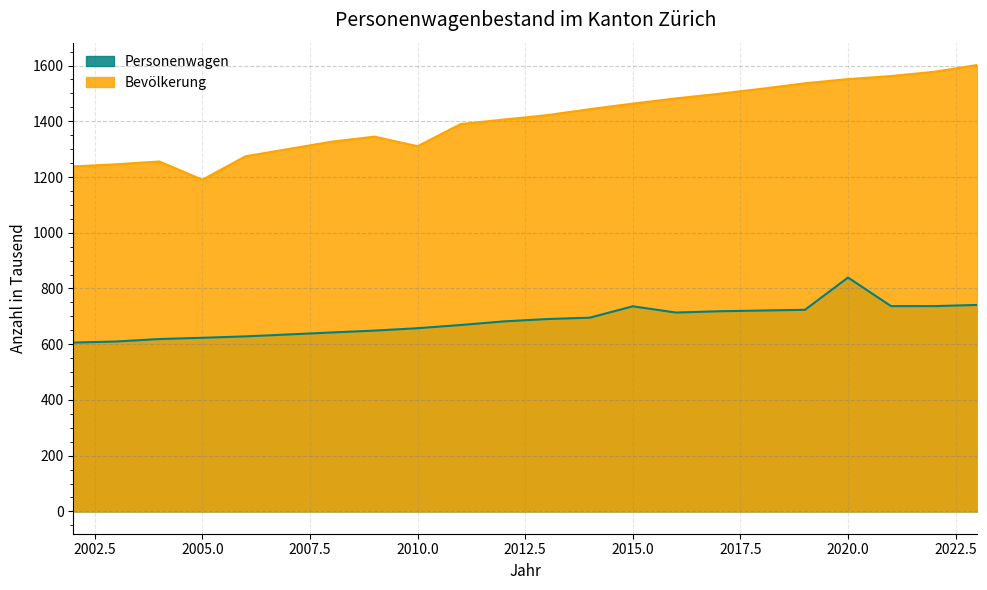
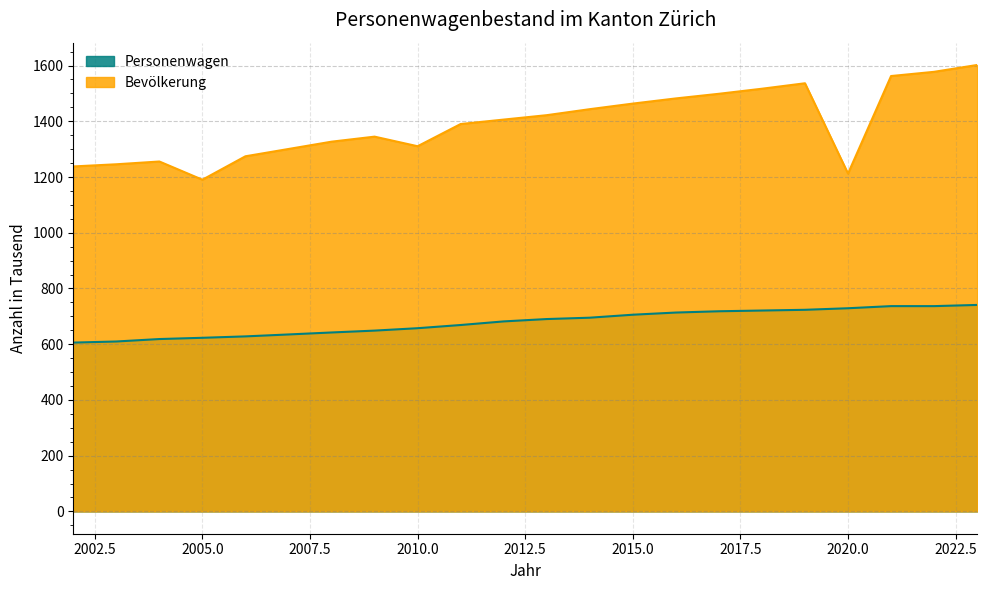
Personenwagen, 2015.0: 740 -> 710
Personenwagen, 2020.0: 840 -> 730
Bevölkerung, 2020.0: 1550 -> 1210
